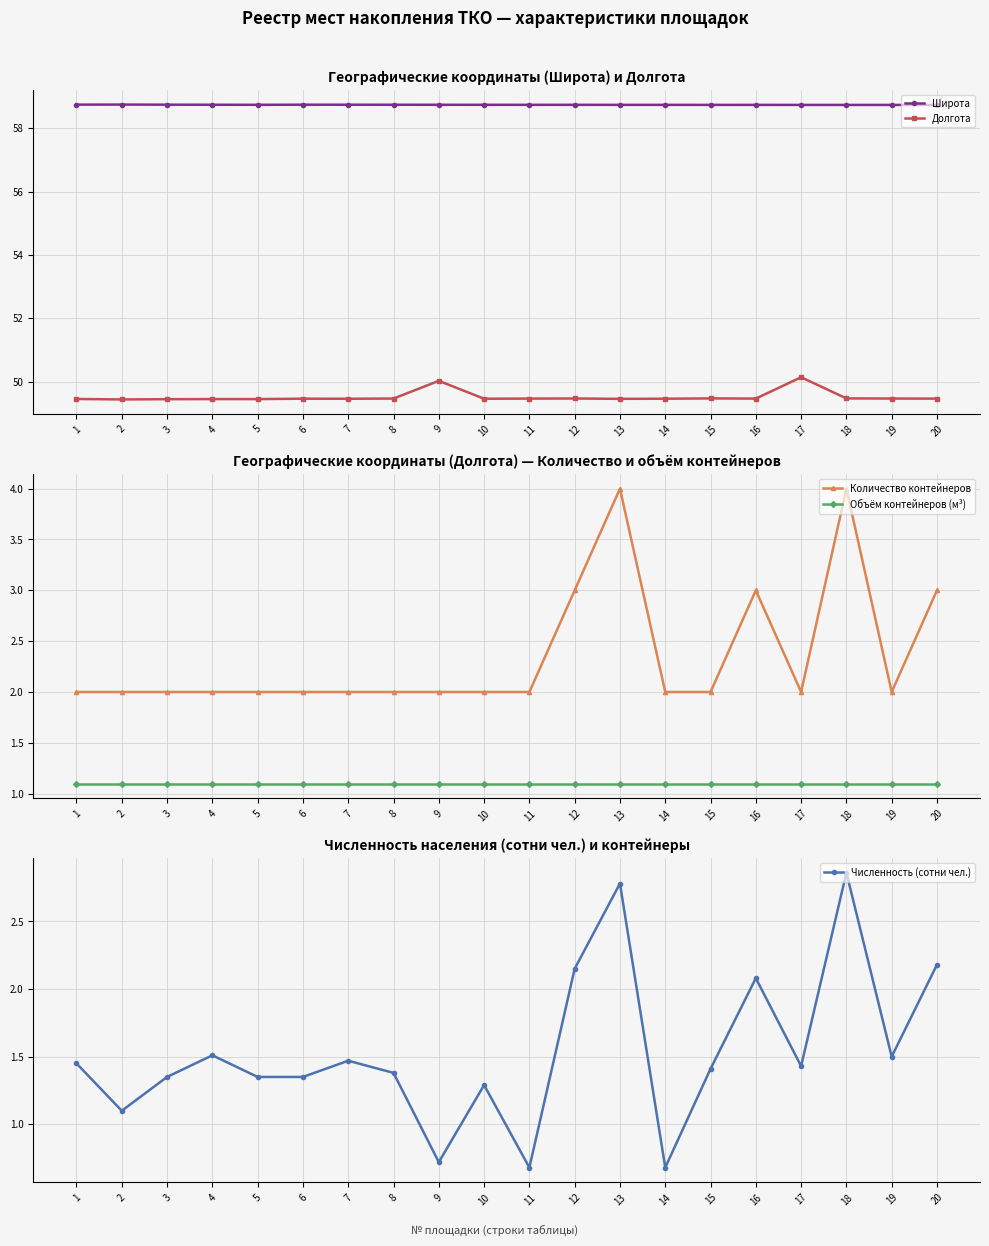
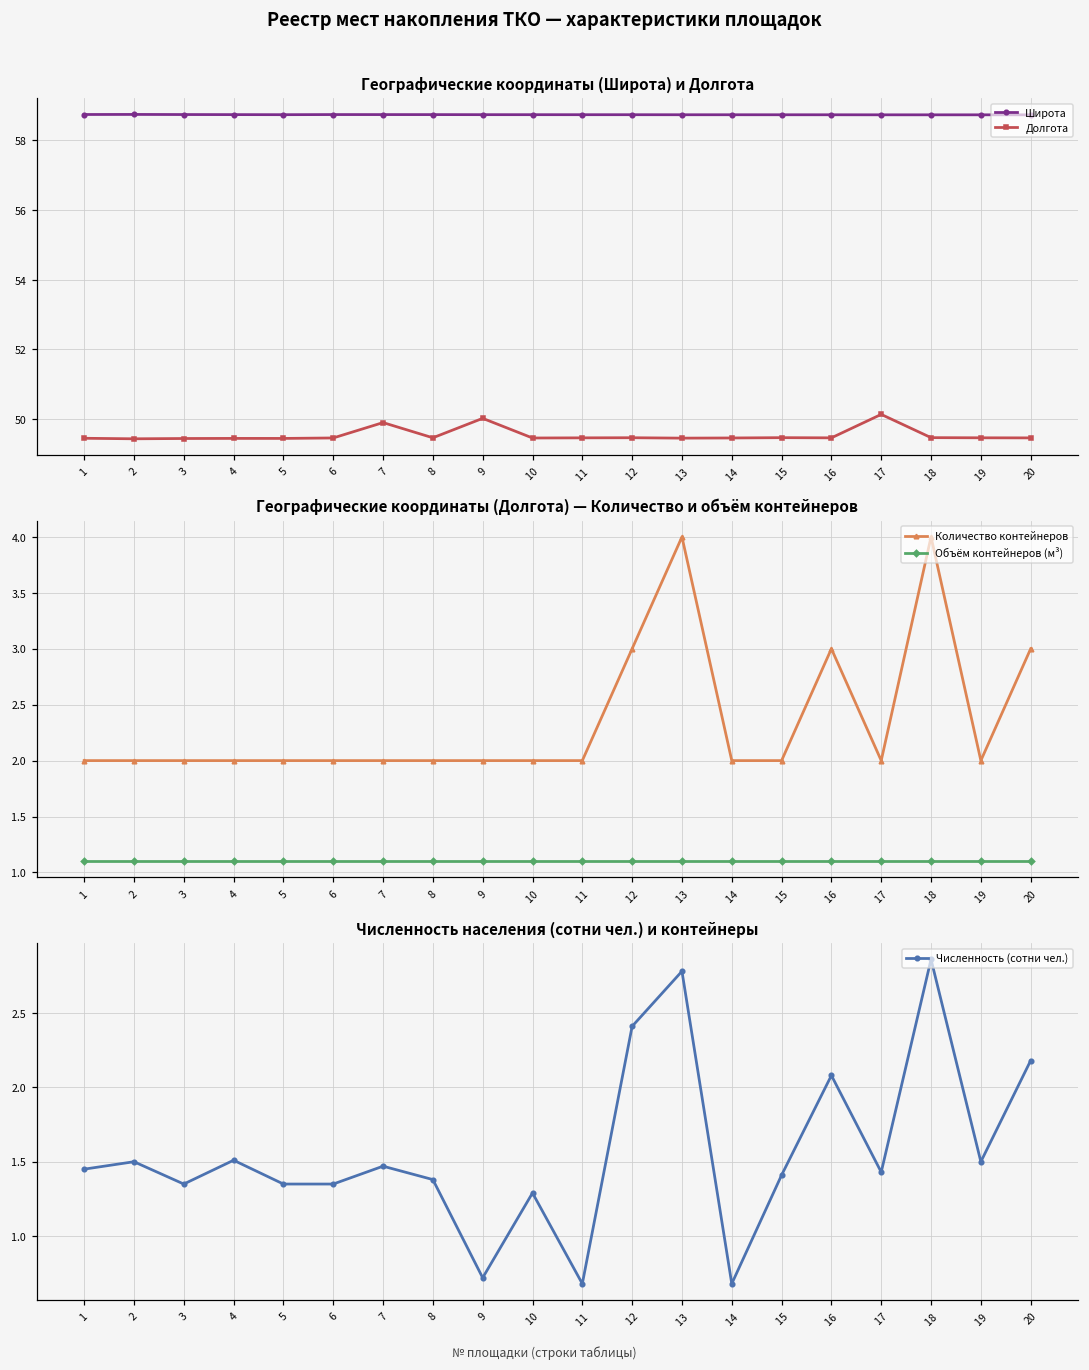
Географические координаты (Широта) и Долгота, Долгота, 7: 49.5 -> 49.9
Численность населения (сотни чел.) и контейнеры, 2: 1.1 -> 1.5
Численность населения (сотни чел.) и контейнеры, 12: 2.15 -> 2.41
